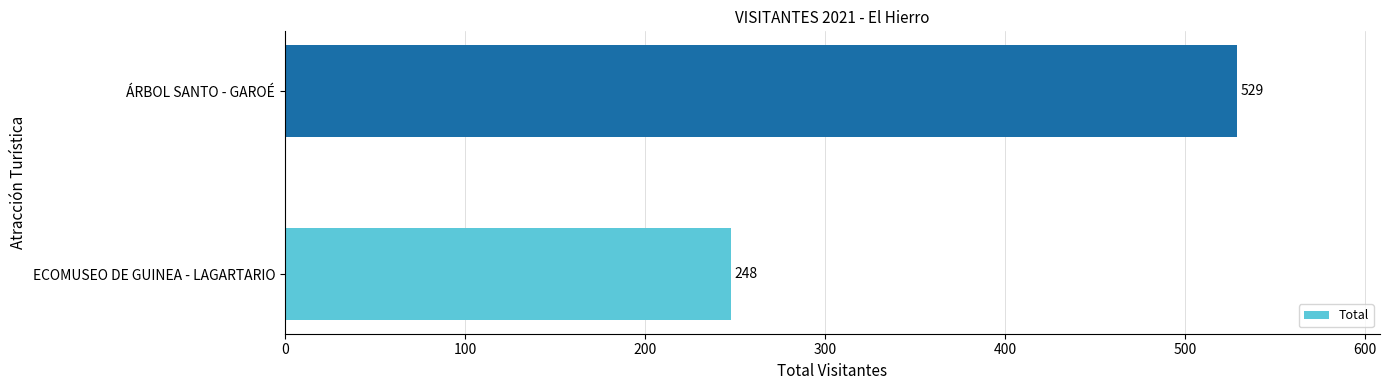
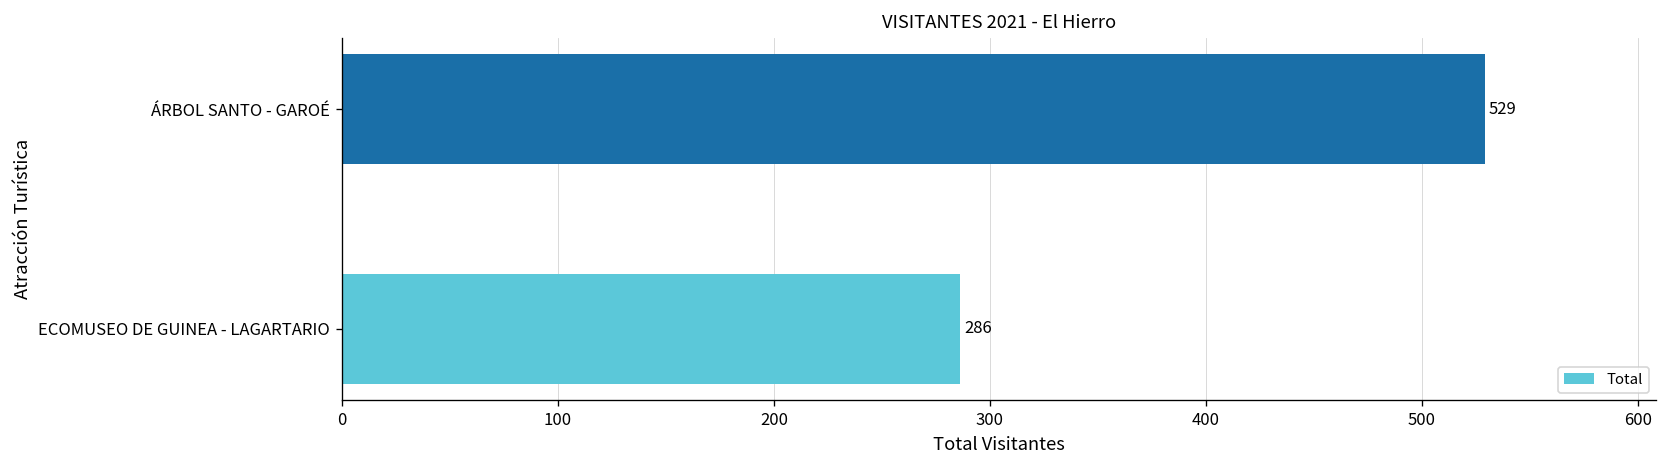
ECOMUSEO DE GUINEA - LAGARTARIO: 248 -> 286
